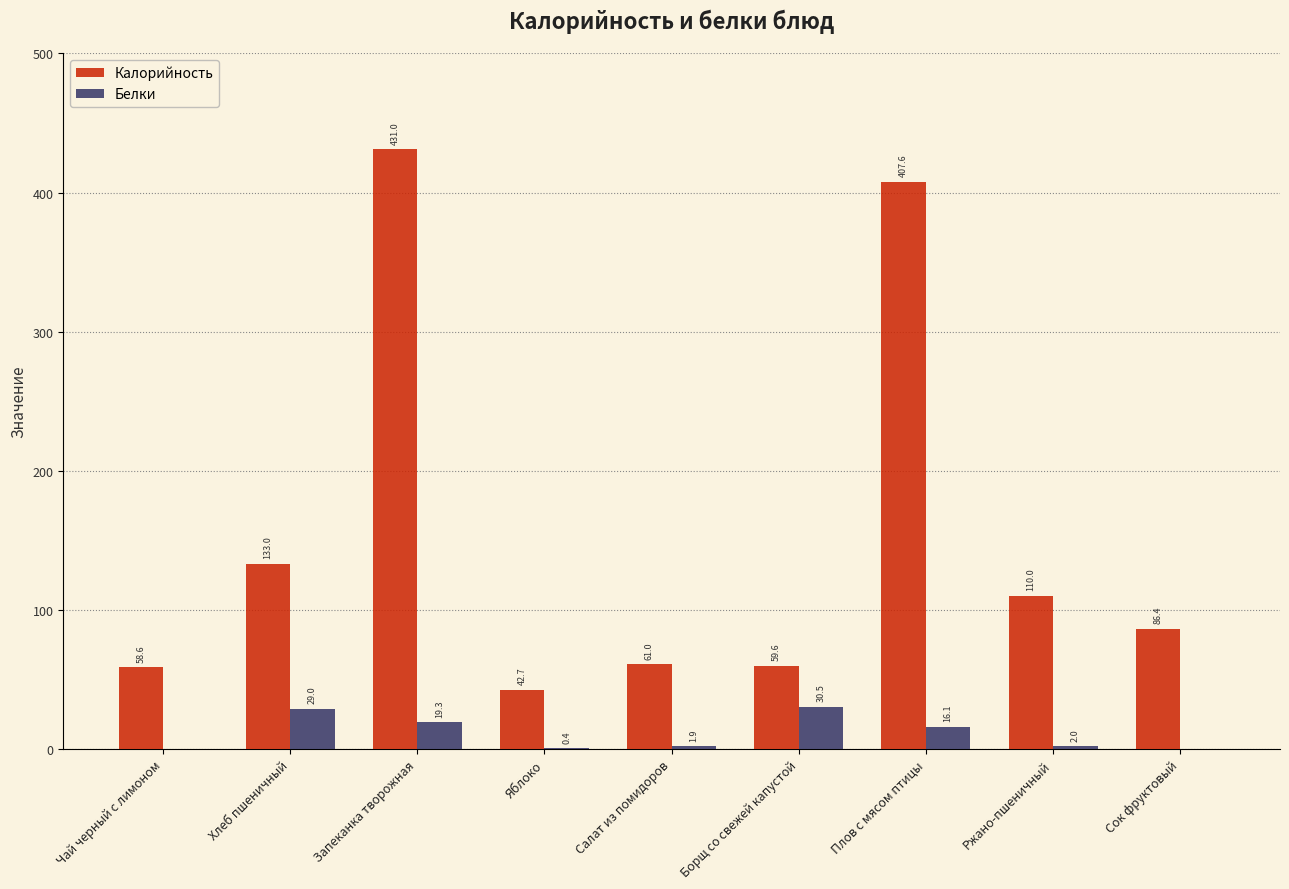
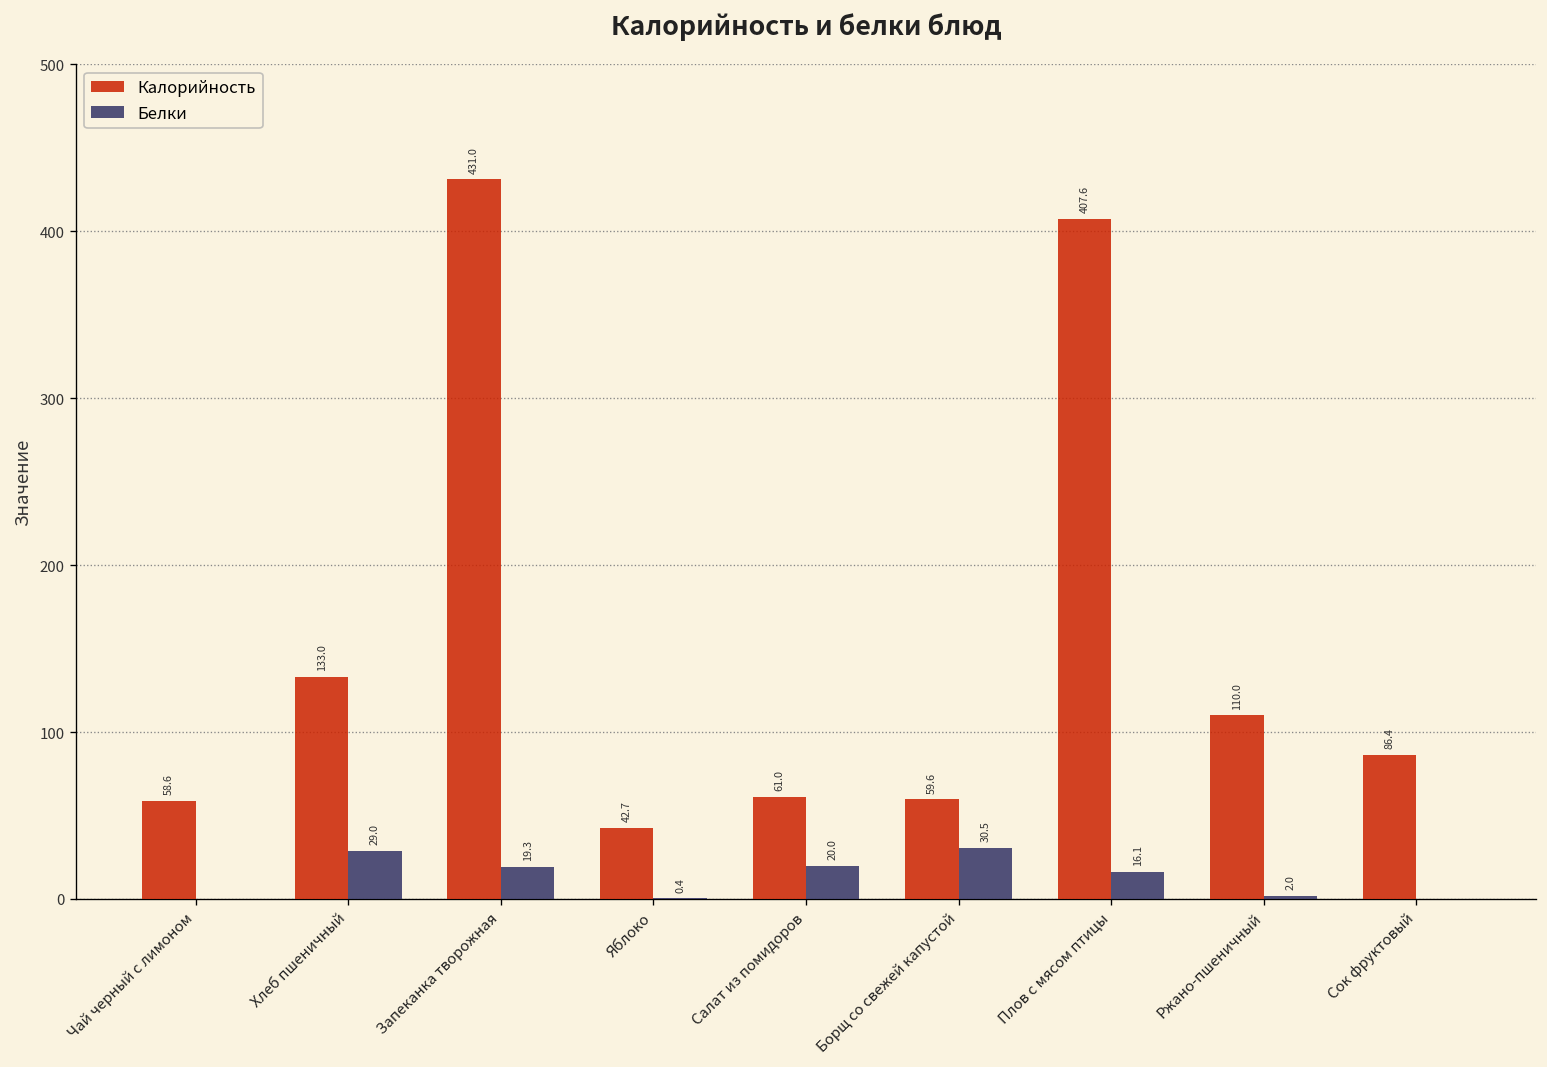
Белки, Салат из помидоров: 1.9 -> 20.0
